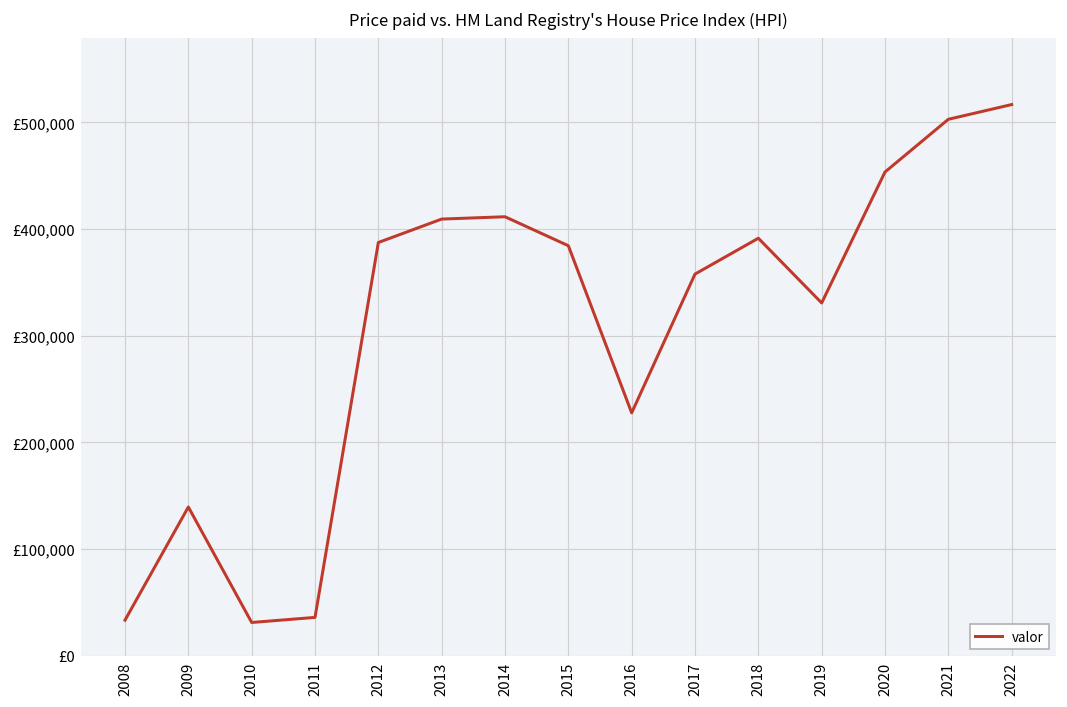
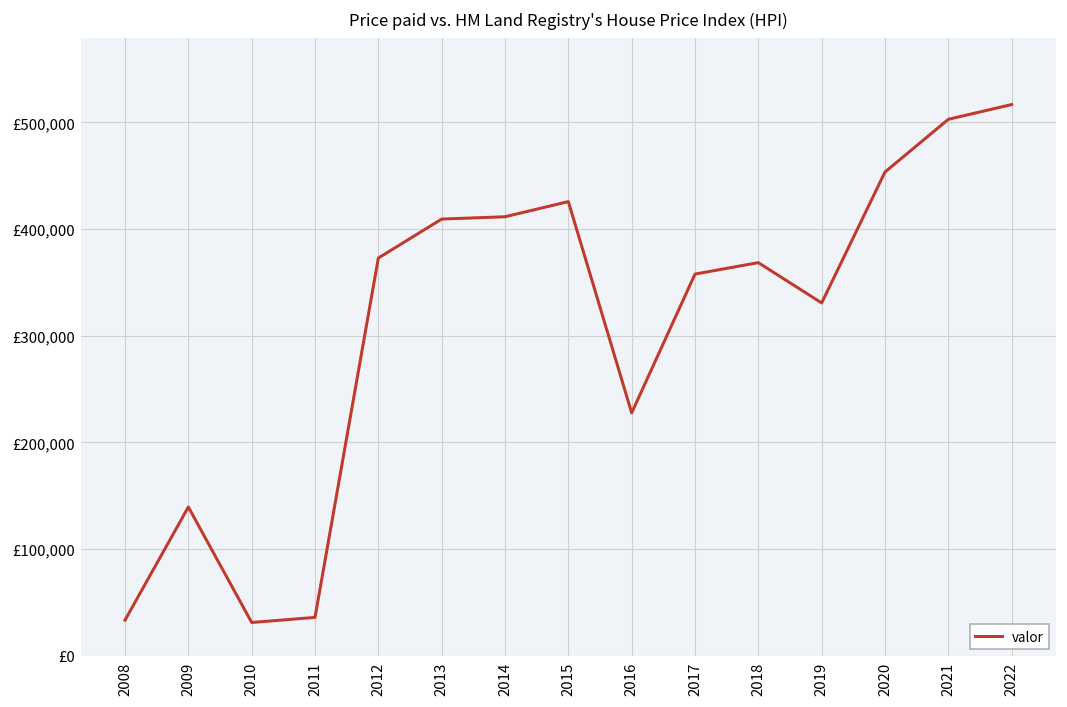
2012: £390,000 -> £370,000
2015: £380,000 -> £430,000
2018: £390,000 -> £370,000
